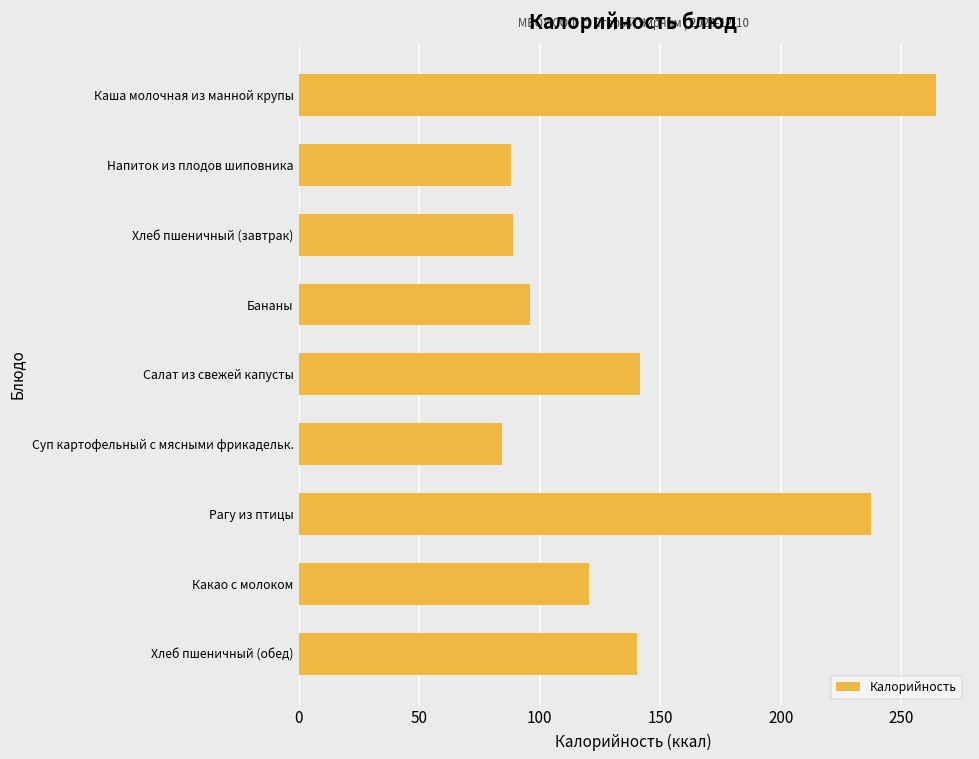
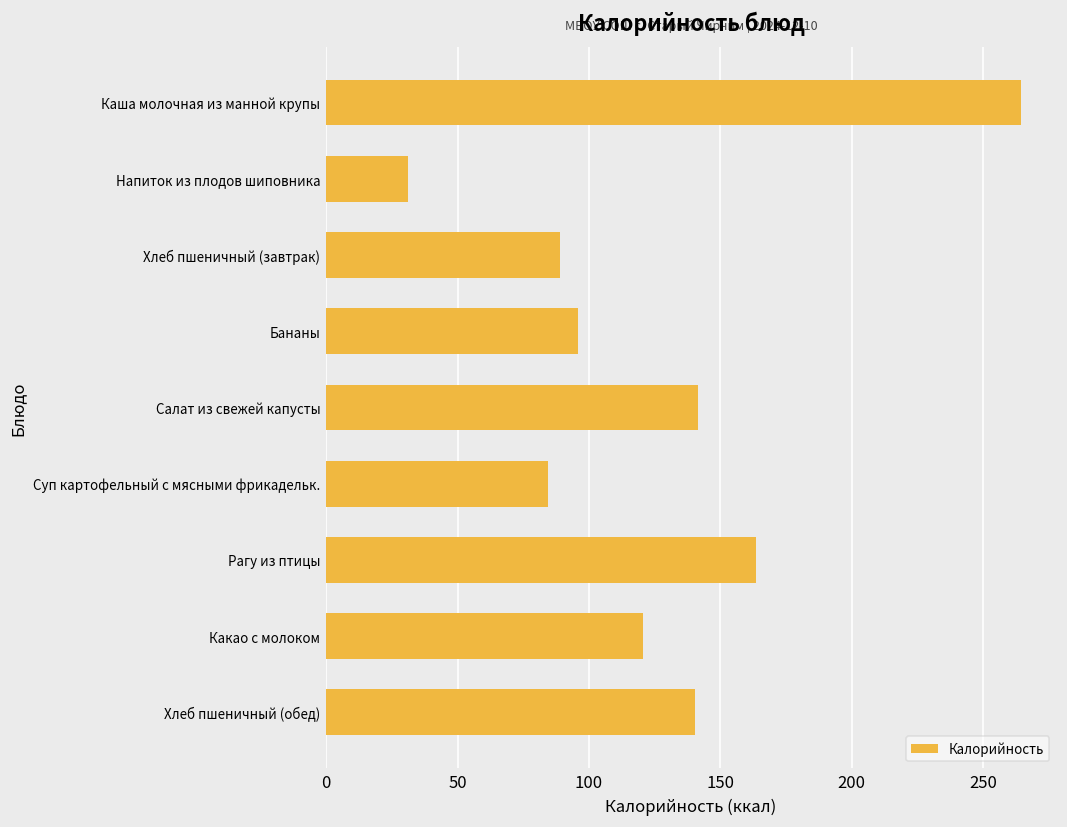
Напиток из плодов шиповника: 88 -> 31
Рагу из птицы: 238 -> 163
